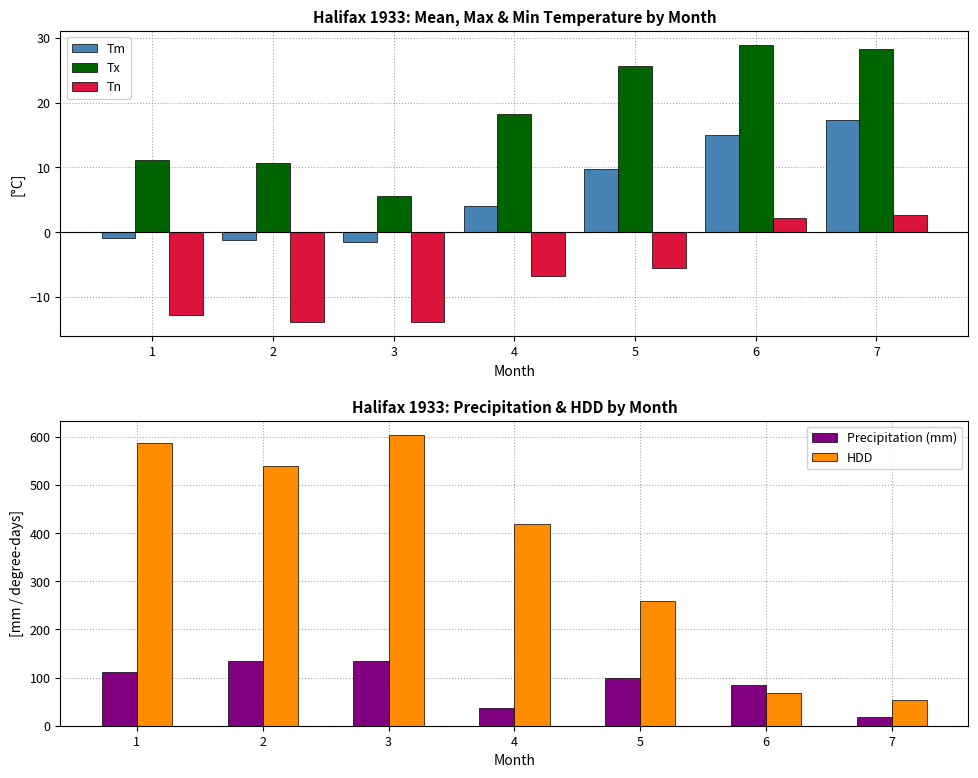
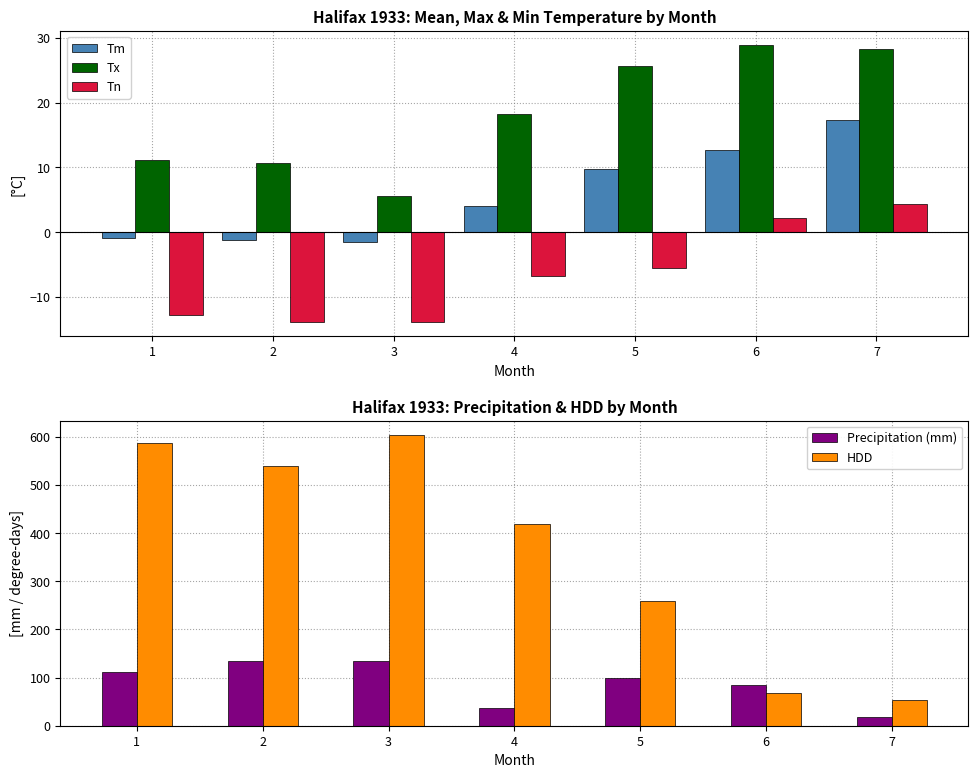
Halifax 1933: Mean, Max & Min Temperature by Month, Tm, 6: 15 -> 13
Halifax 1933: Mean, Max & Min Temperature by Month, Tn, 7: 3 -> 4
